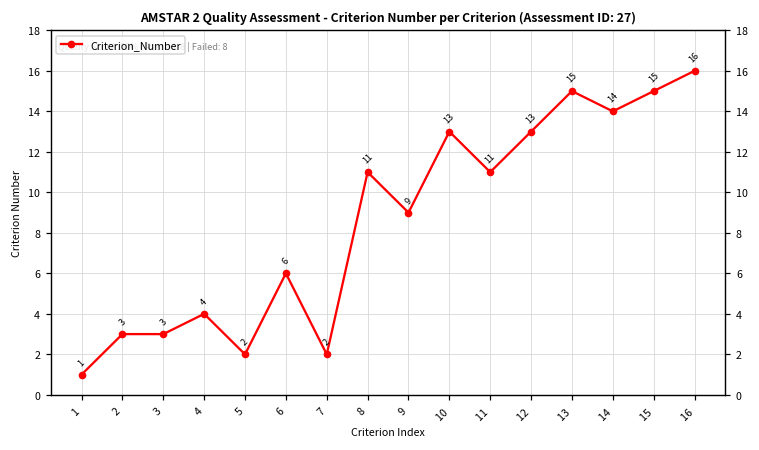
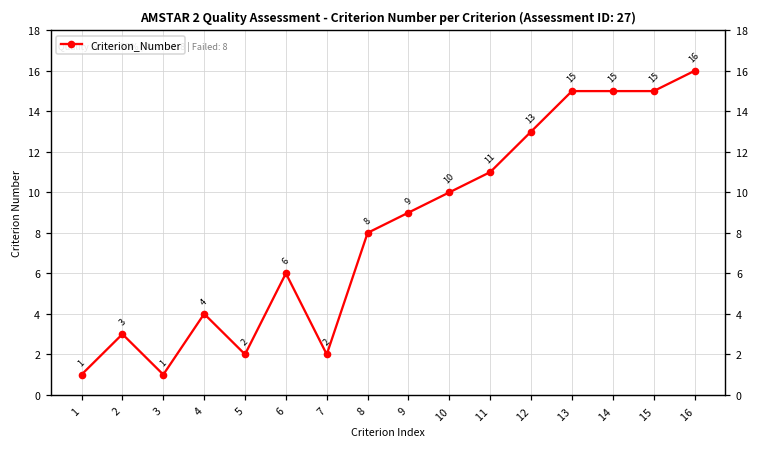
3: 3 -> 1
8: 11 -> 8
10: 13 -> 10
14: 14 -> 15
